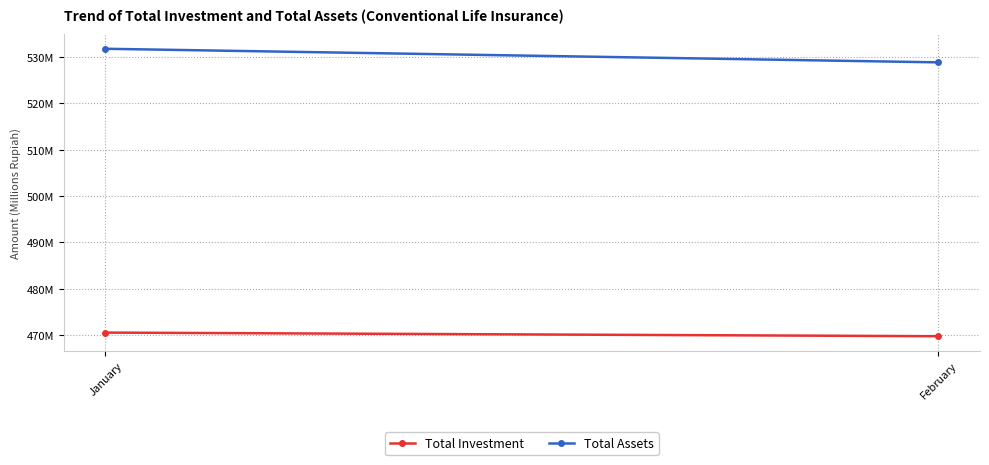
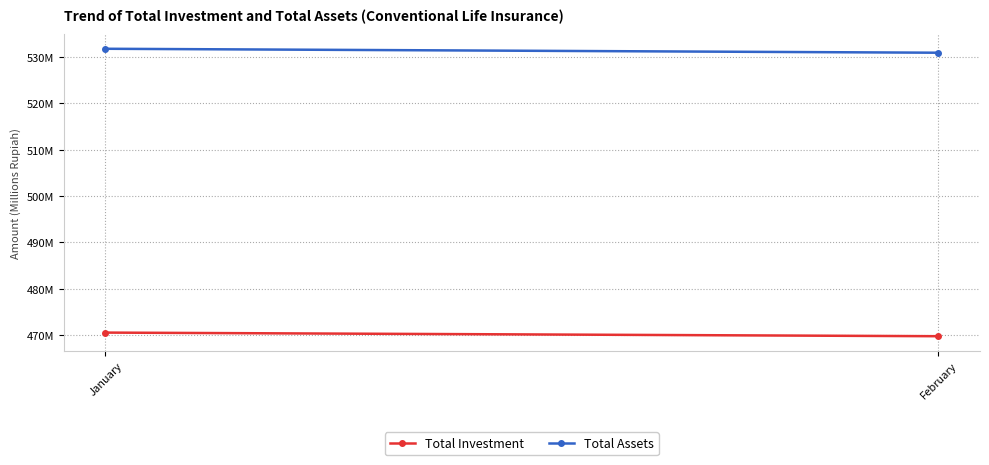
Total Assets, February: 529000000 -> 531000000
